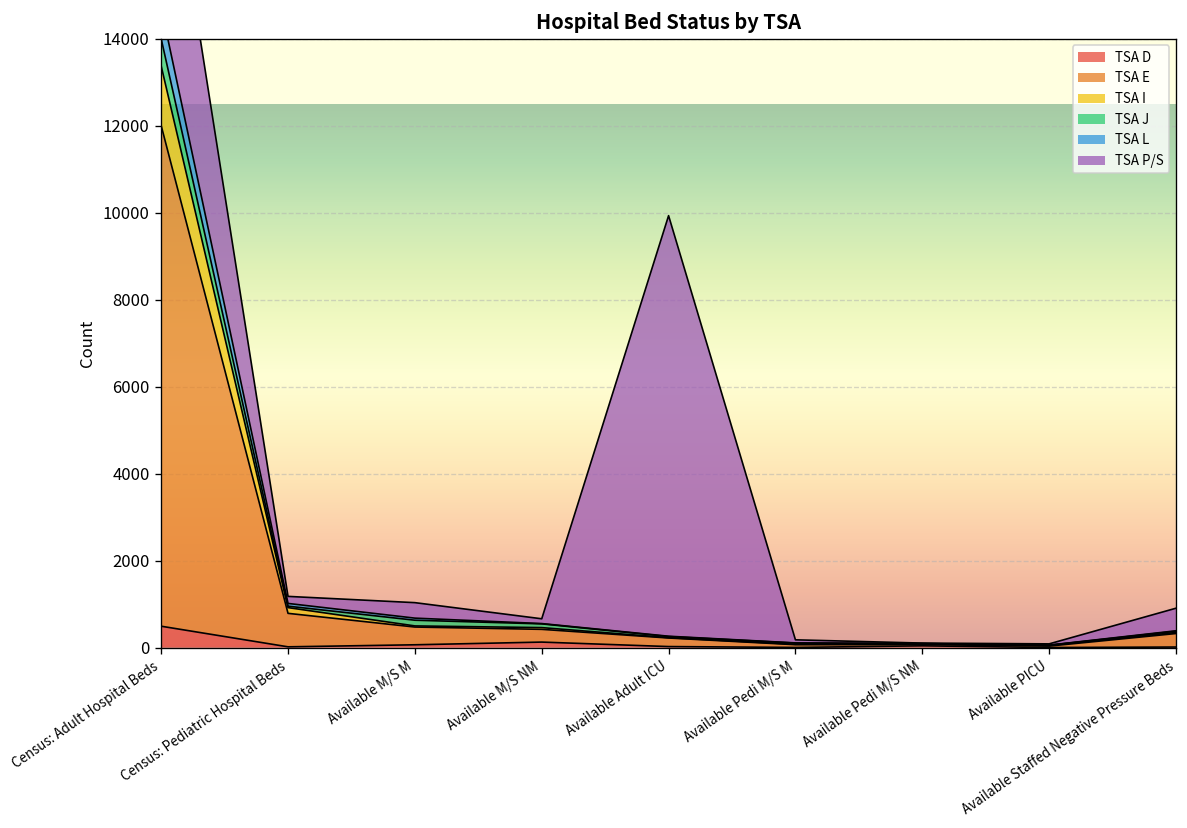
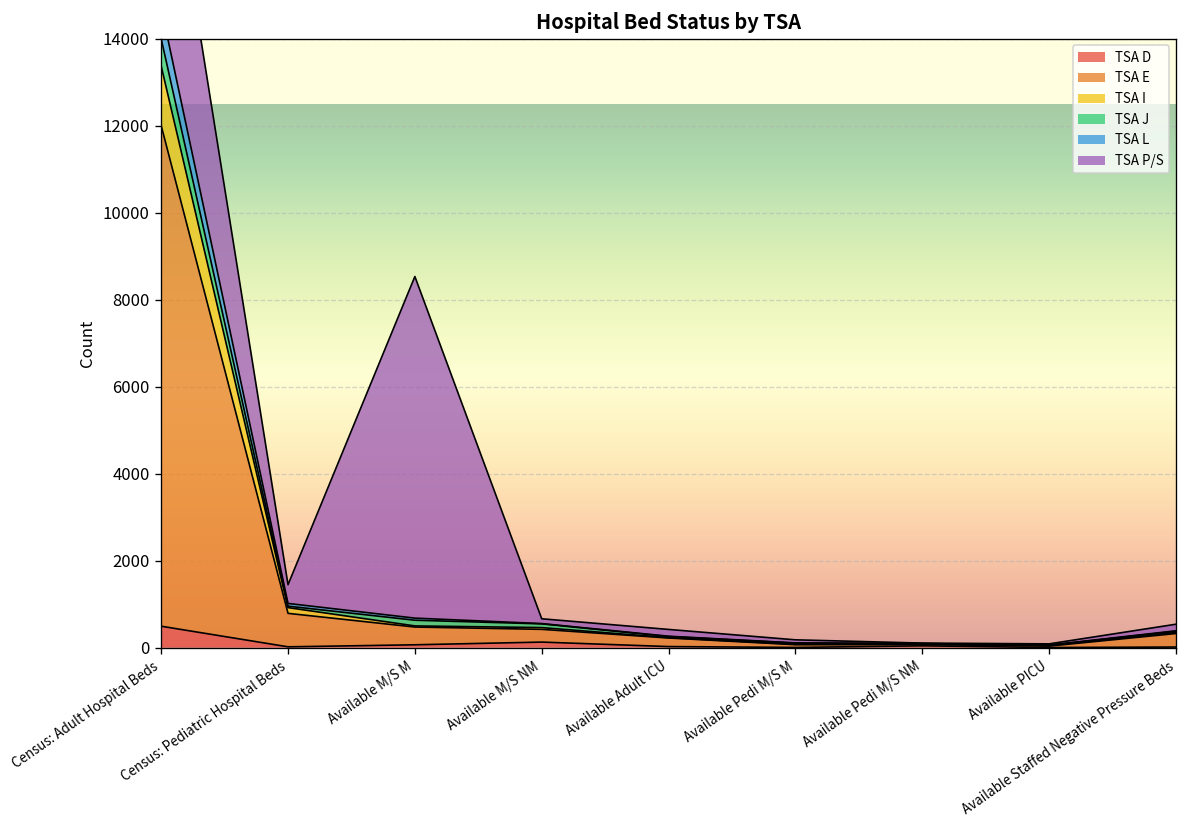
TSA P/S, Census: Pediatric Hospital Beds: 200 -> 400
TSA P/S, Available M/S M: 400 -> 7900
TSA P/S, Available Adult ICU: 9700 -> 200
TSA P/S, Available Staffed Negative Pressure Beds: 500 -> 200
